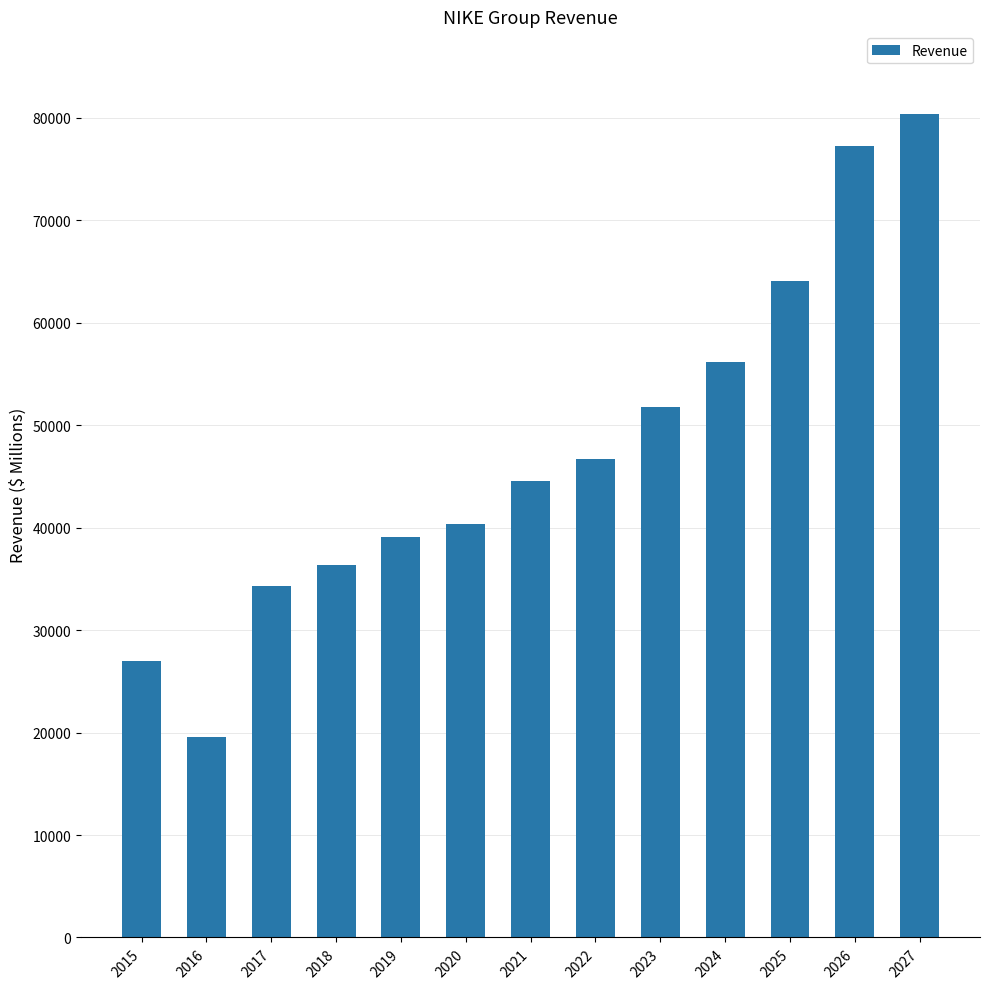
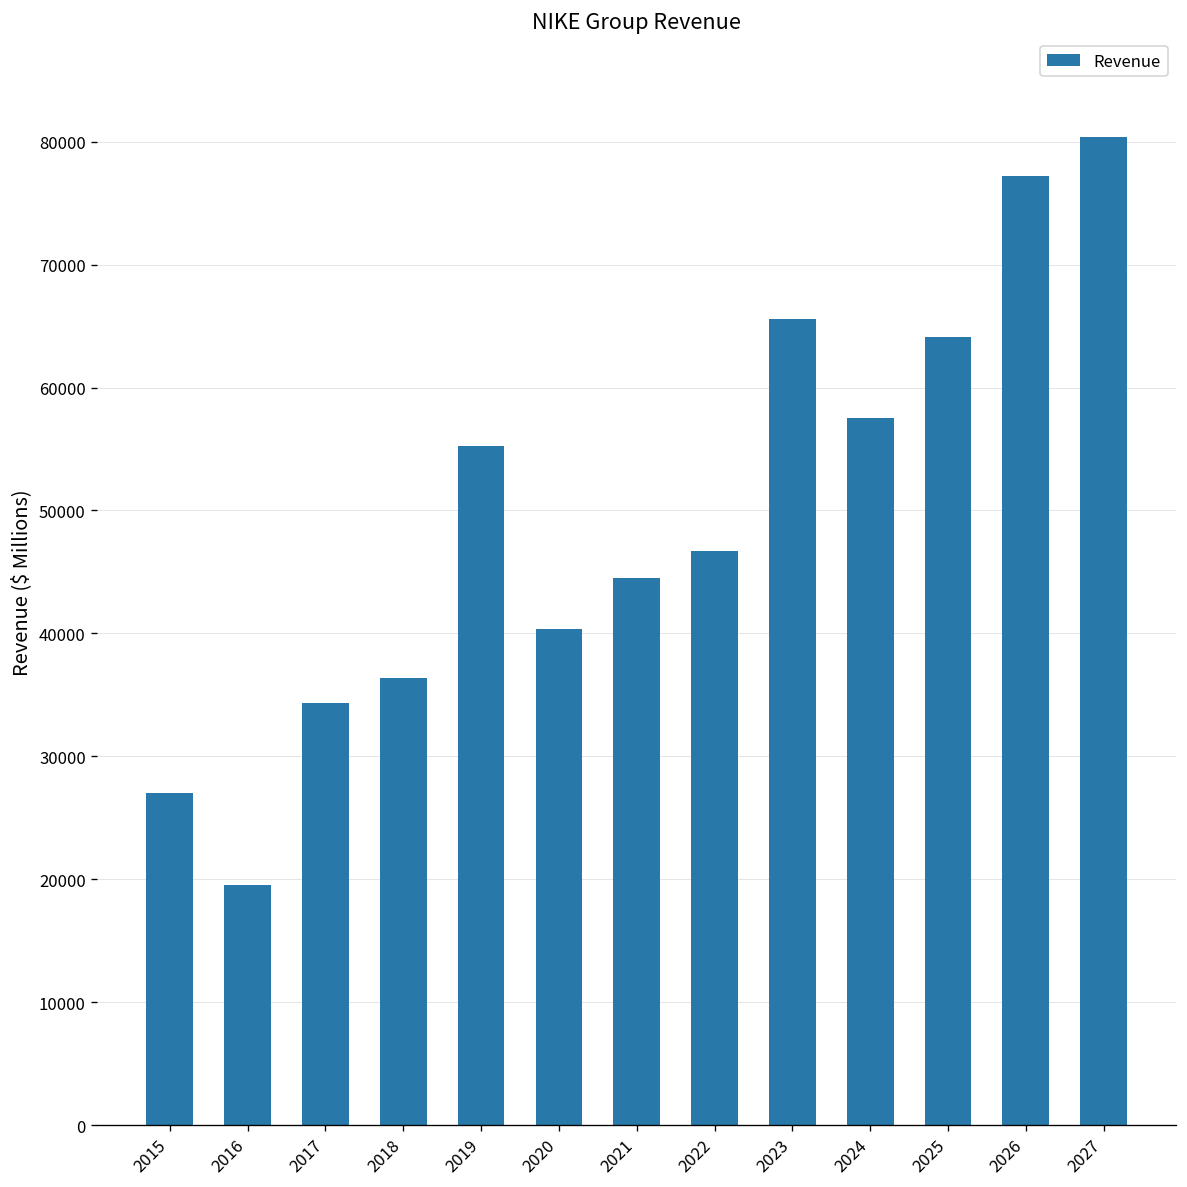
2019: 39100 -> 55300
2023: 51800 -> 65600
2024: 56200 -> 57500
